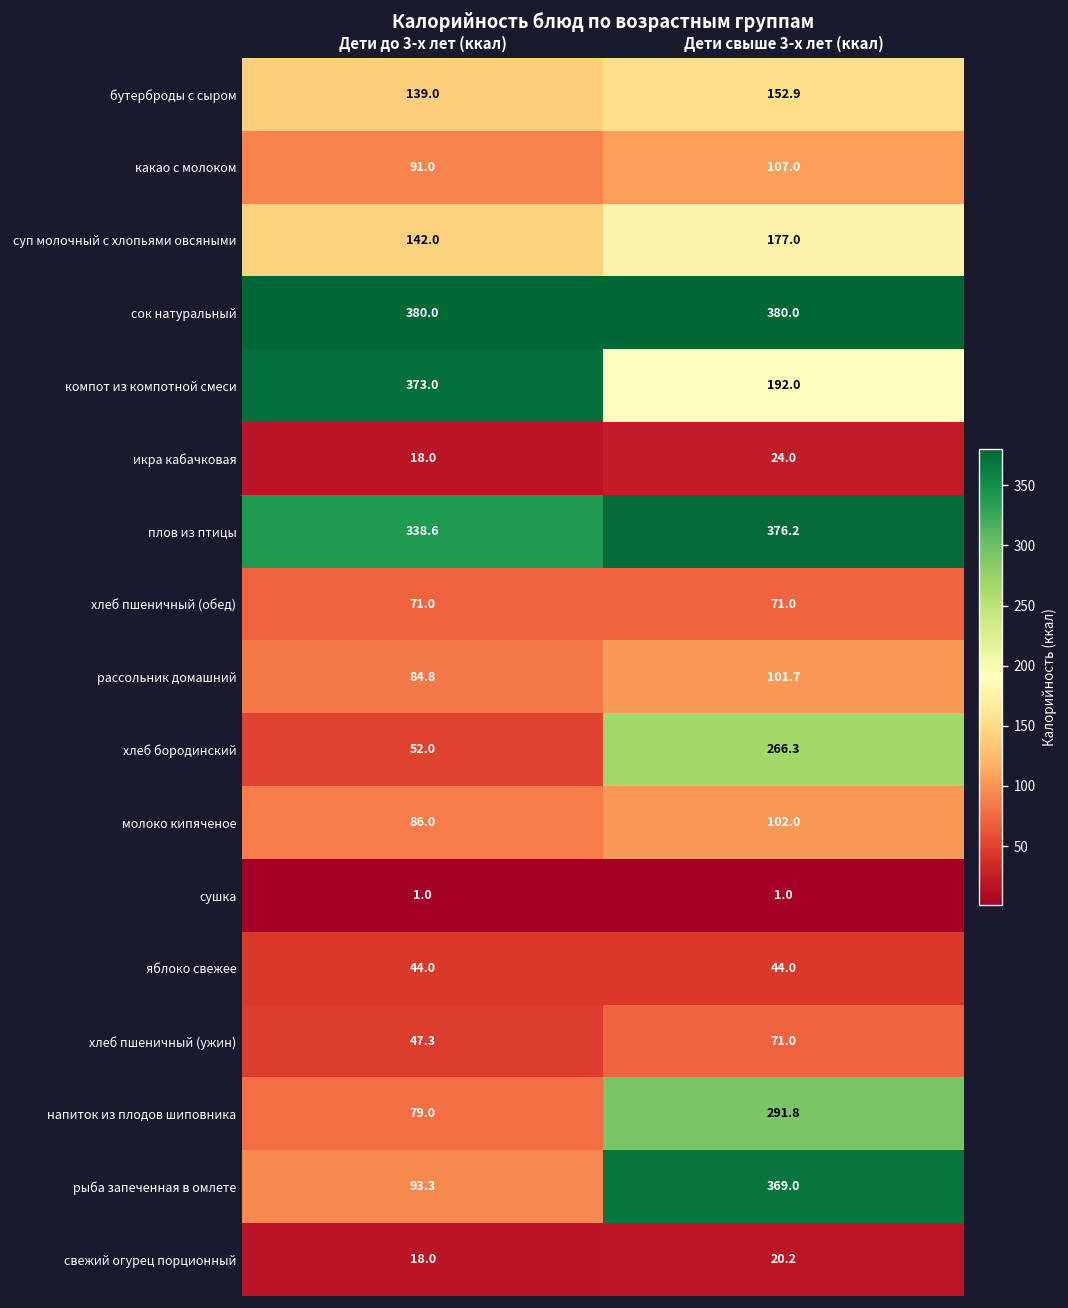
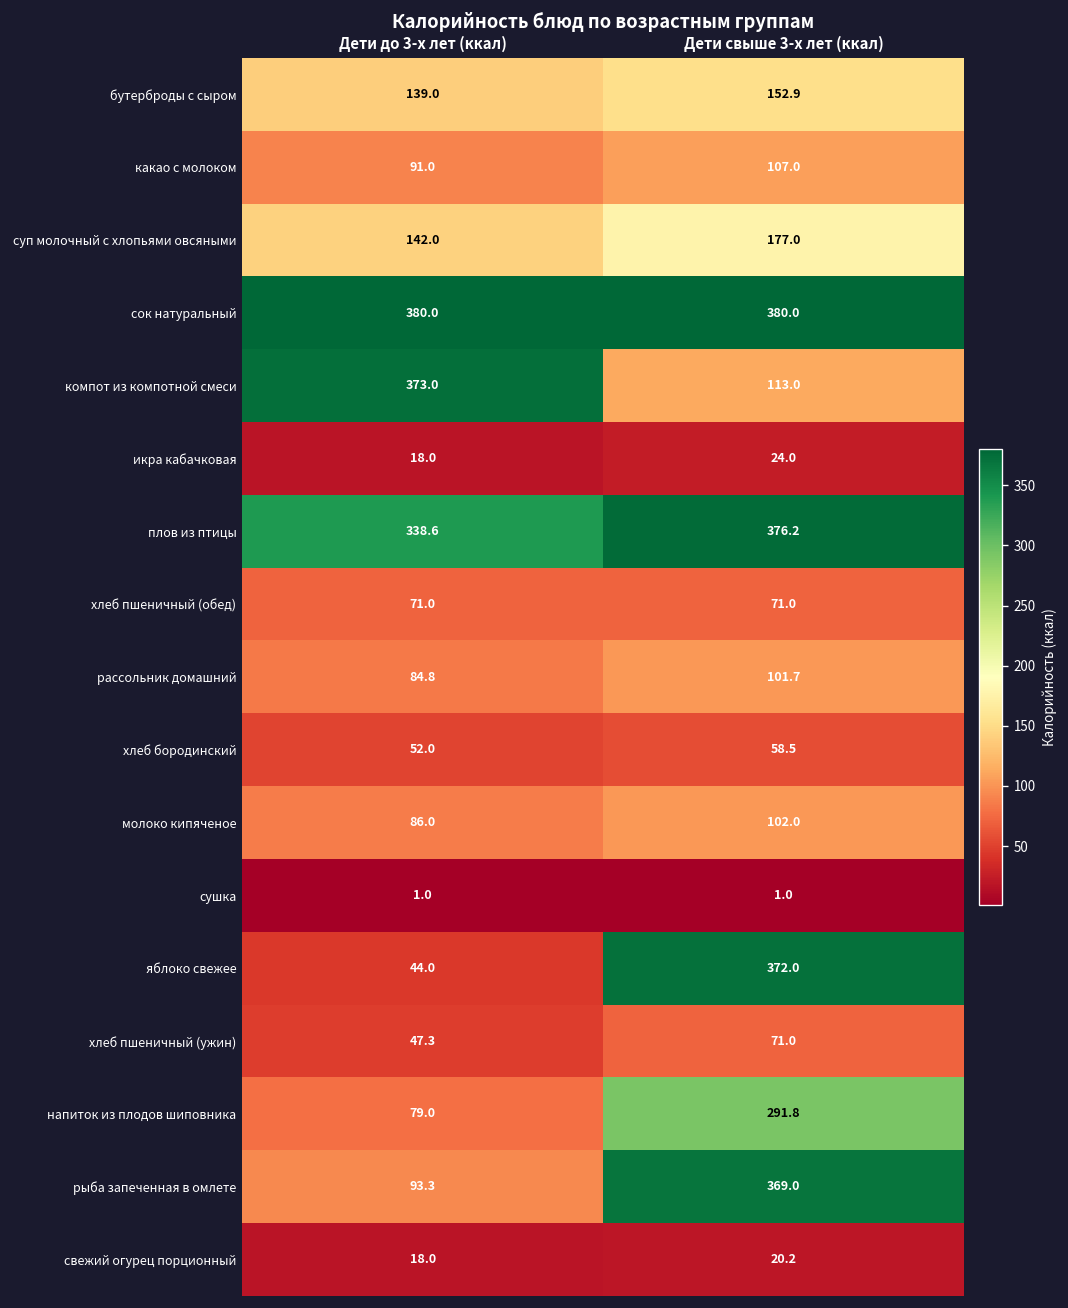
компот из компотной смеси, Дети свыше 3-х лет (ккал): 192.0 -> 113.0
хлеб бородинский, Дети свыше 3-х лет (ккал): 266.3 -> 58.5
яблоко свежее, Дети свыше 3-х лет (ккал): 44.0 -> 372.0
